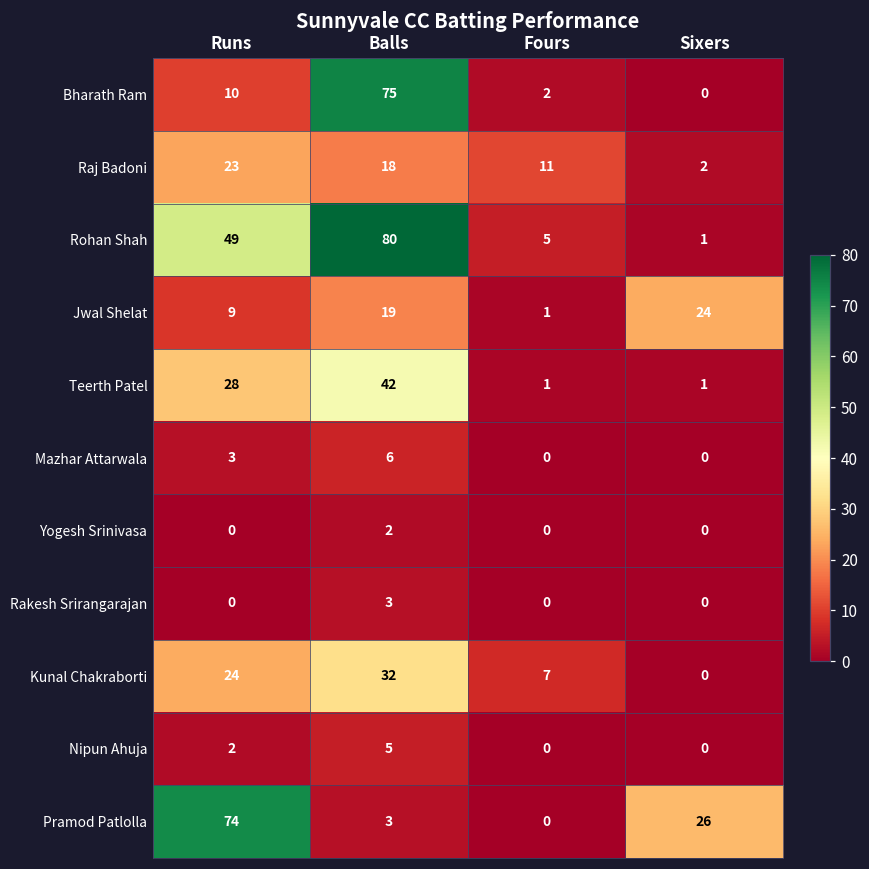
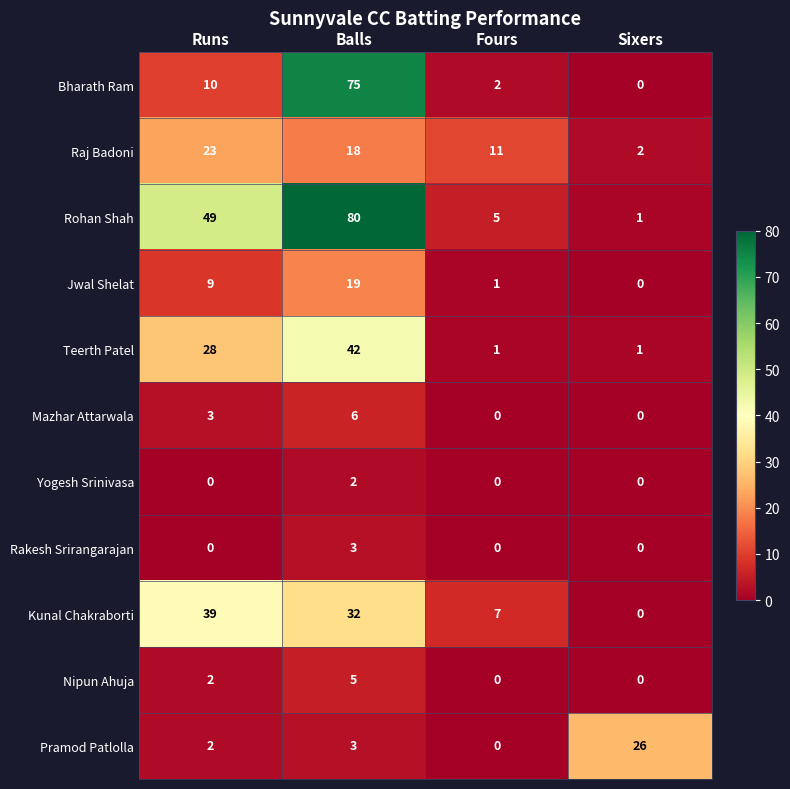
Jwal Shelat, Sixers: 24 -> 0
Kunal Chakraborti, Runs: 24 -> 39
Pramod Patlolla, Runs: 74 -> 2
